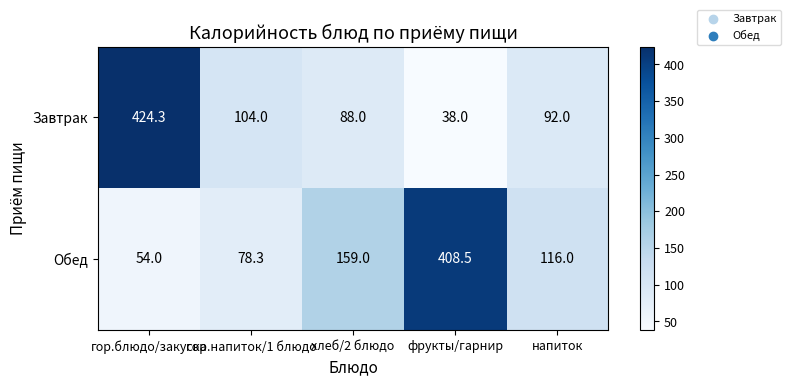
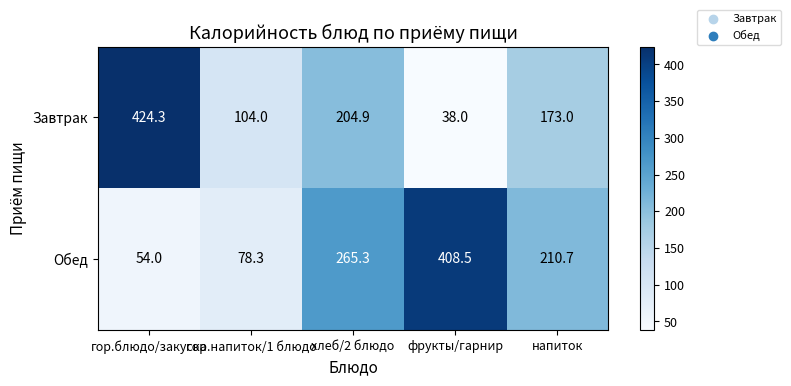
Завтрак, хлеб/2 блюдо: 88.0 -> 204.9
Завтрак, напиток: 92.0 -> 173.0
Обед, хлеб/2 блюдо: 159.0 -> 265.3
Обед, напиток: 116.0 -> 210.7
